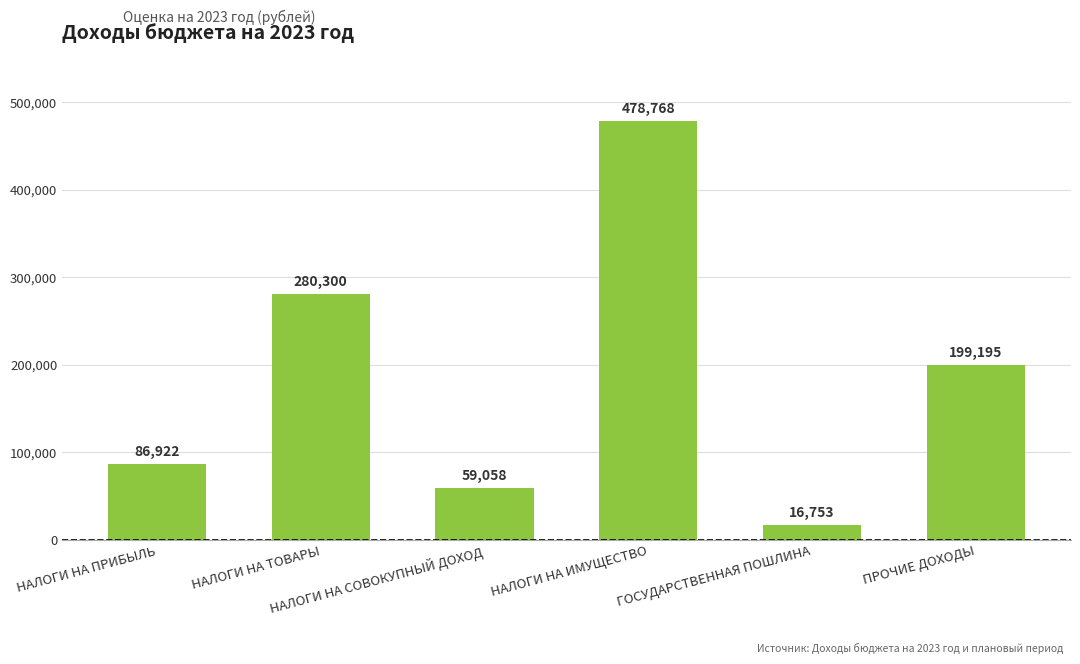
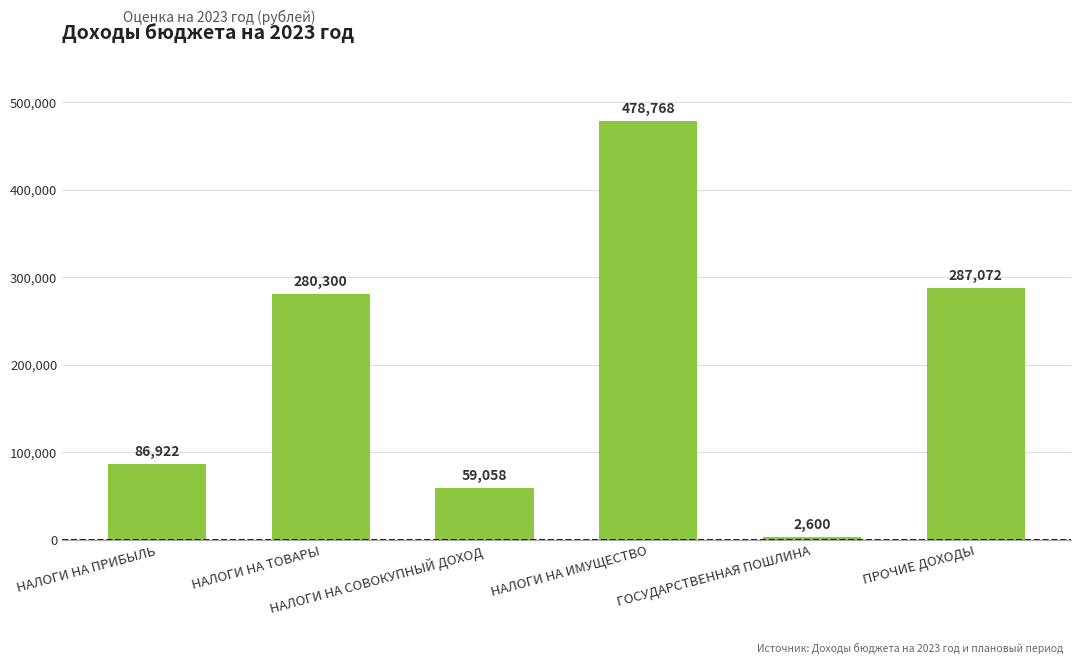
ГОСУДАРСТВЕННАЯ ПОШЛИНА: 16,753 -> 2,600
ПРОЧИЕ ДОХОДЫ: 199,195 -> 287,072
